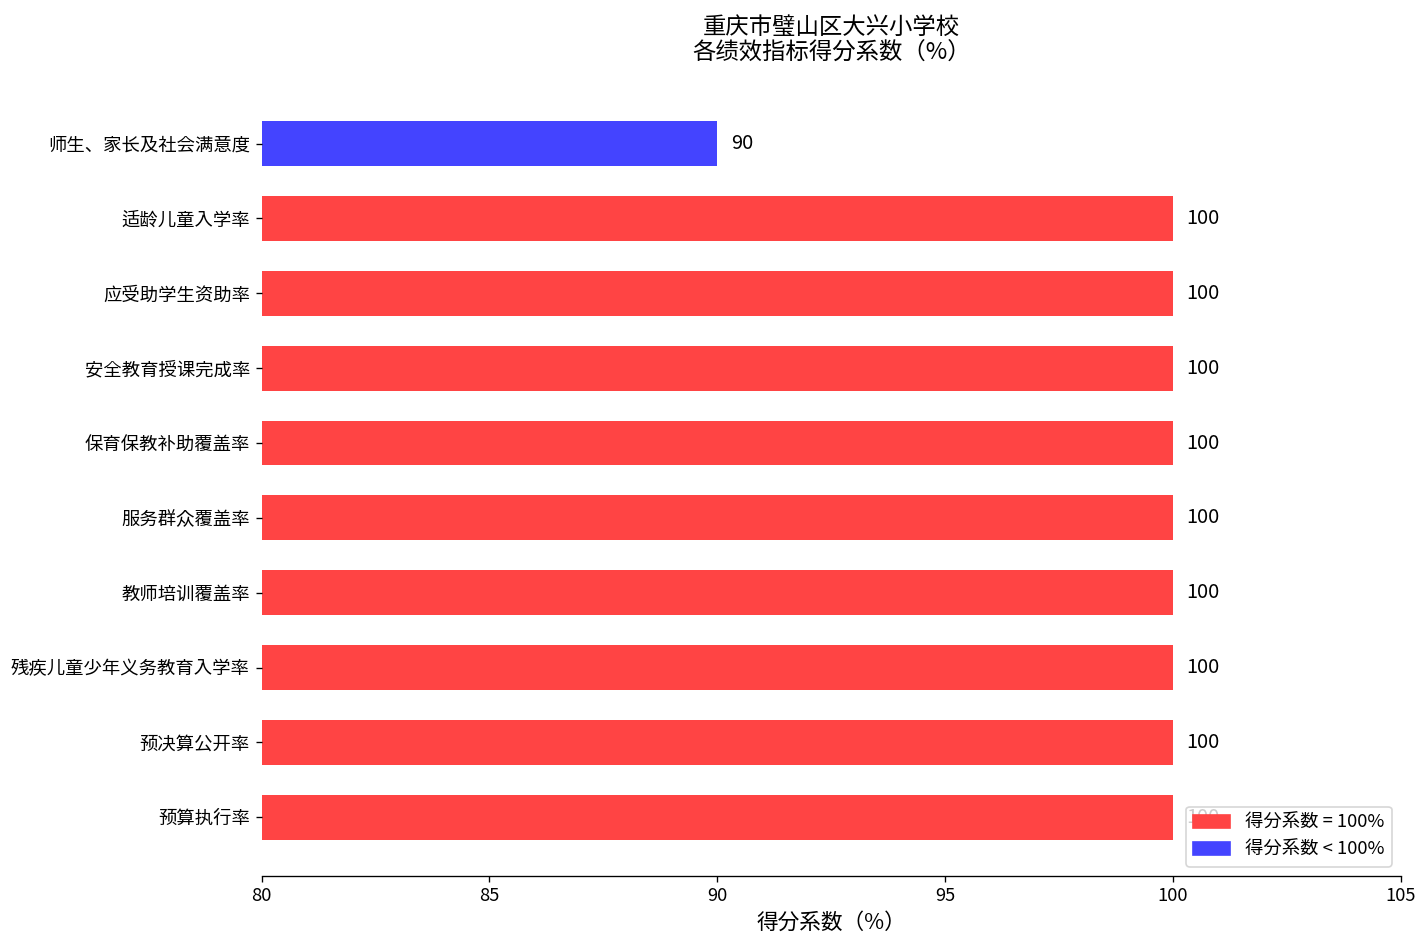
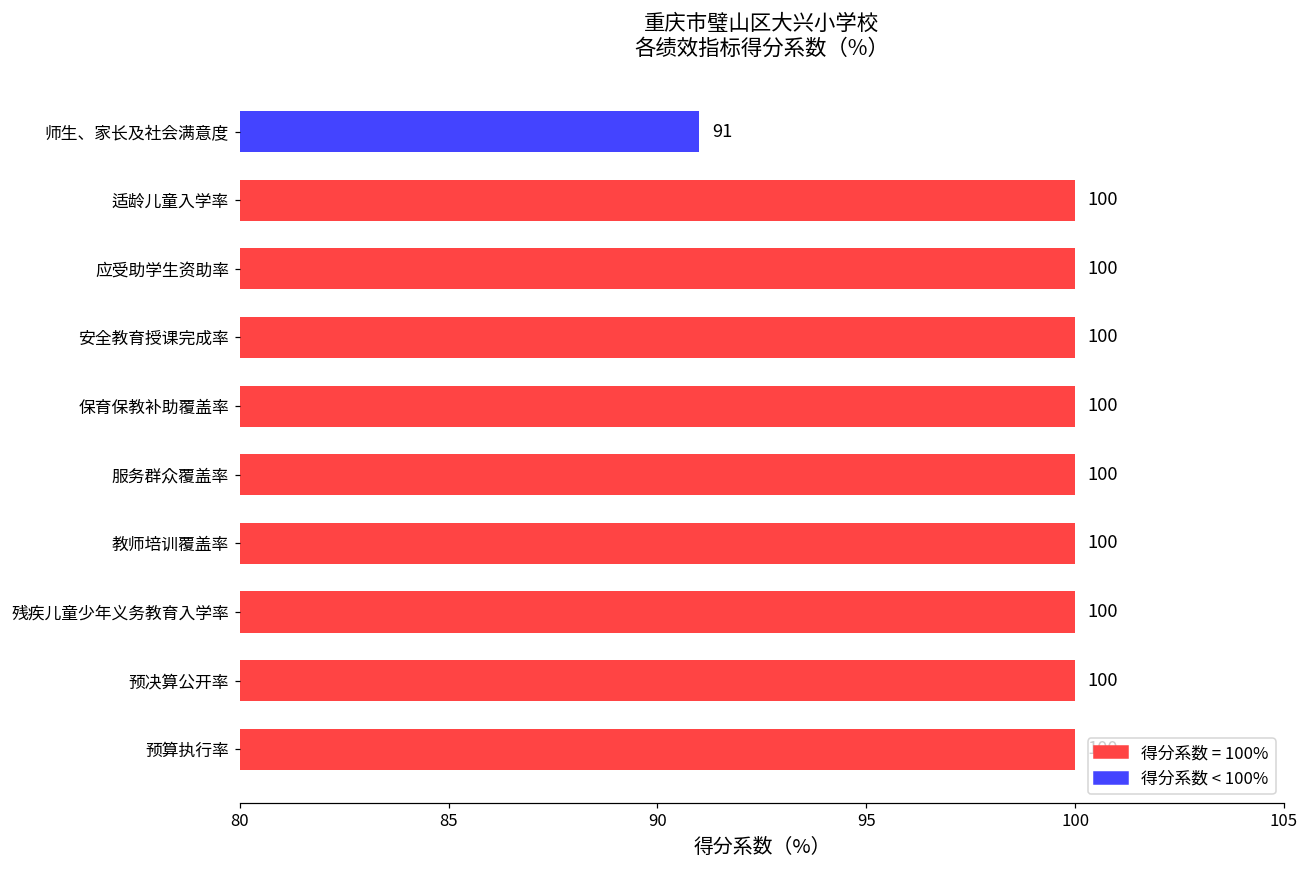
师生、家长及社会满意度: 90 -> 91
